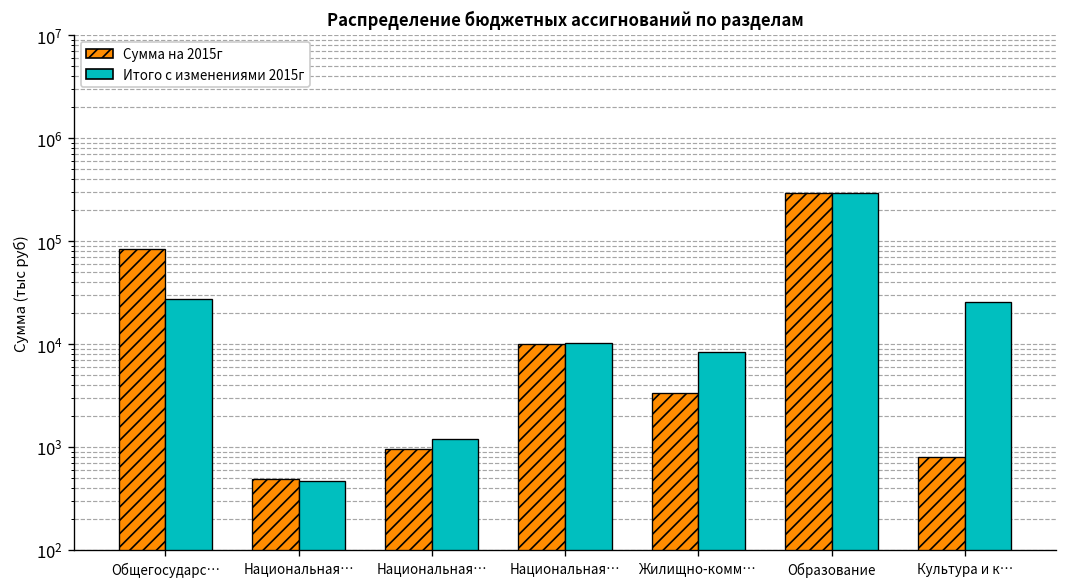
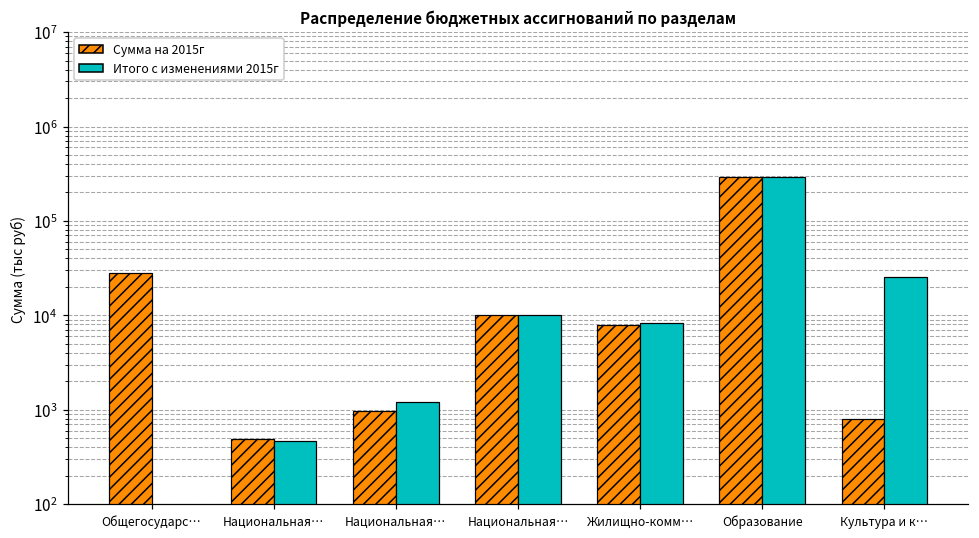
Сумма на 2015г, Общегосударс…: 80000 -> 28000
Итого с изменениями 2015г, Общегосударс…: 28000 -> 100
Сумма на 2015г, Жилищно-комм…: 3300 -> 8000
